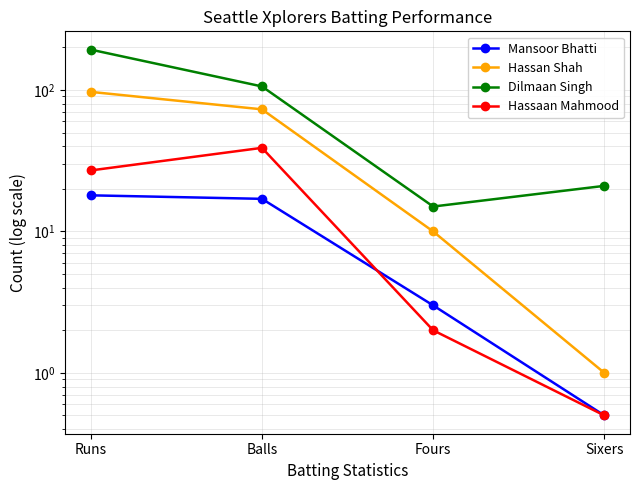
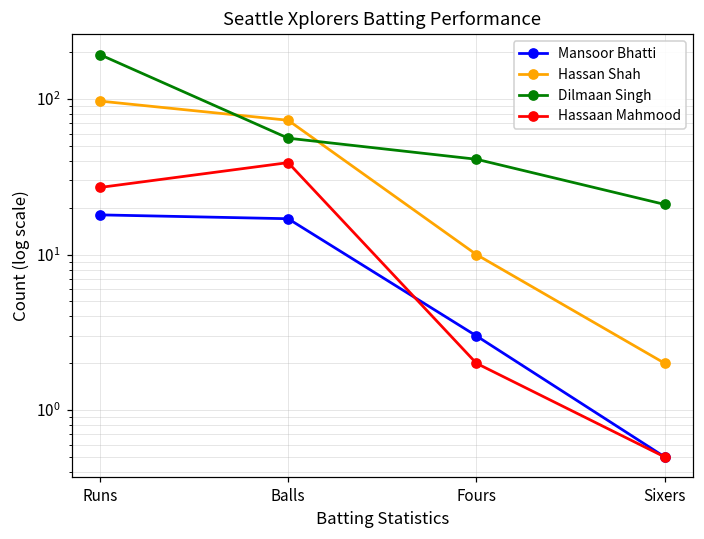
Dilmaan Singh, Balls: 110 -> 56
Dilmaan Singh, Fours: 15 -> 41
Hassan Shah, Sixers: 1 -> 2
